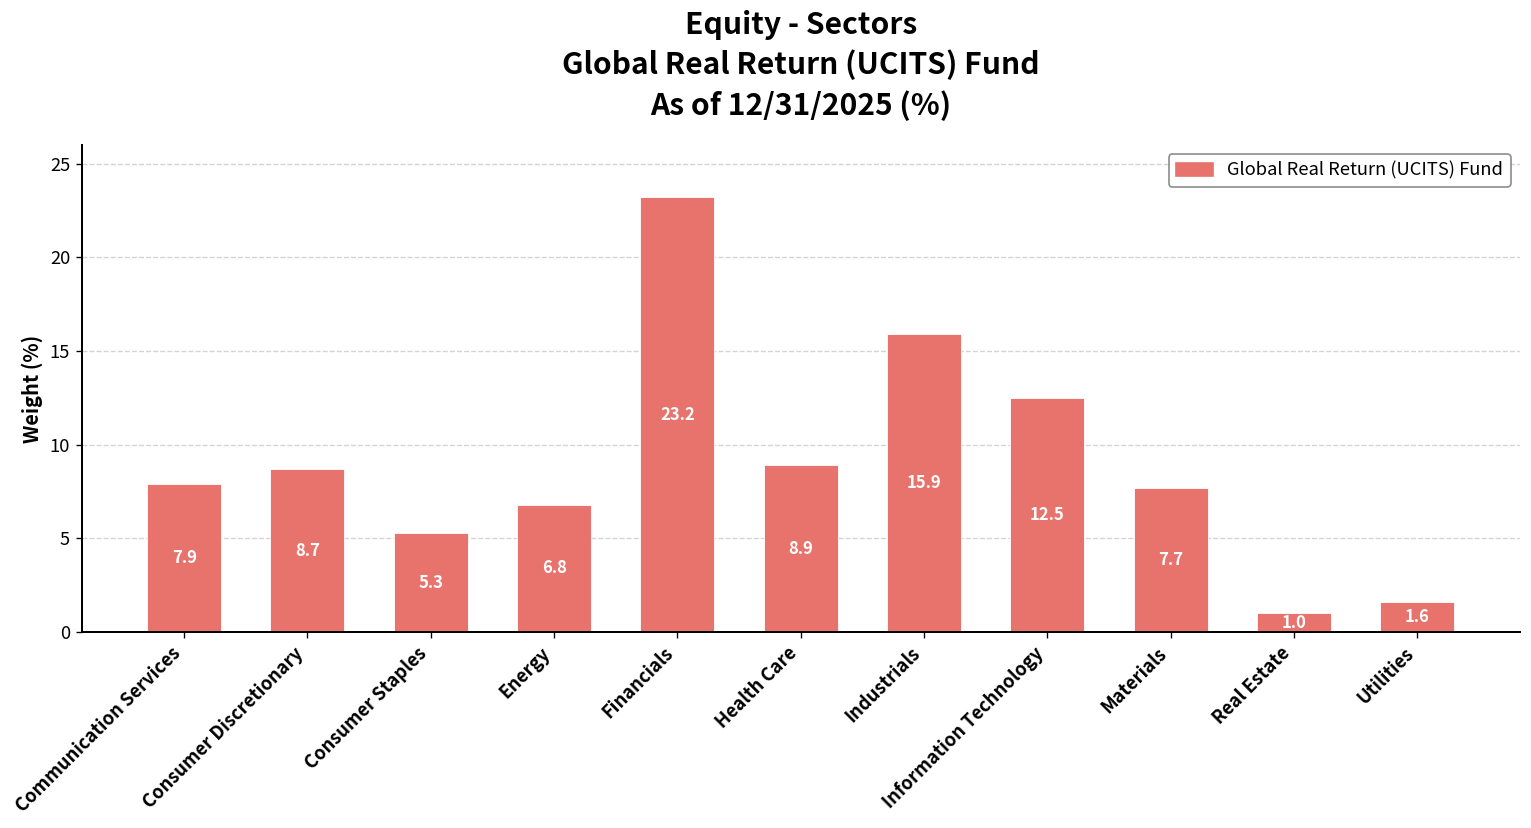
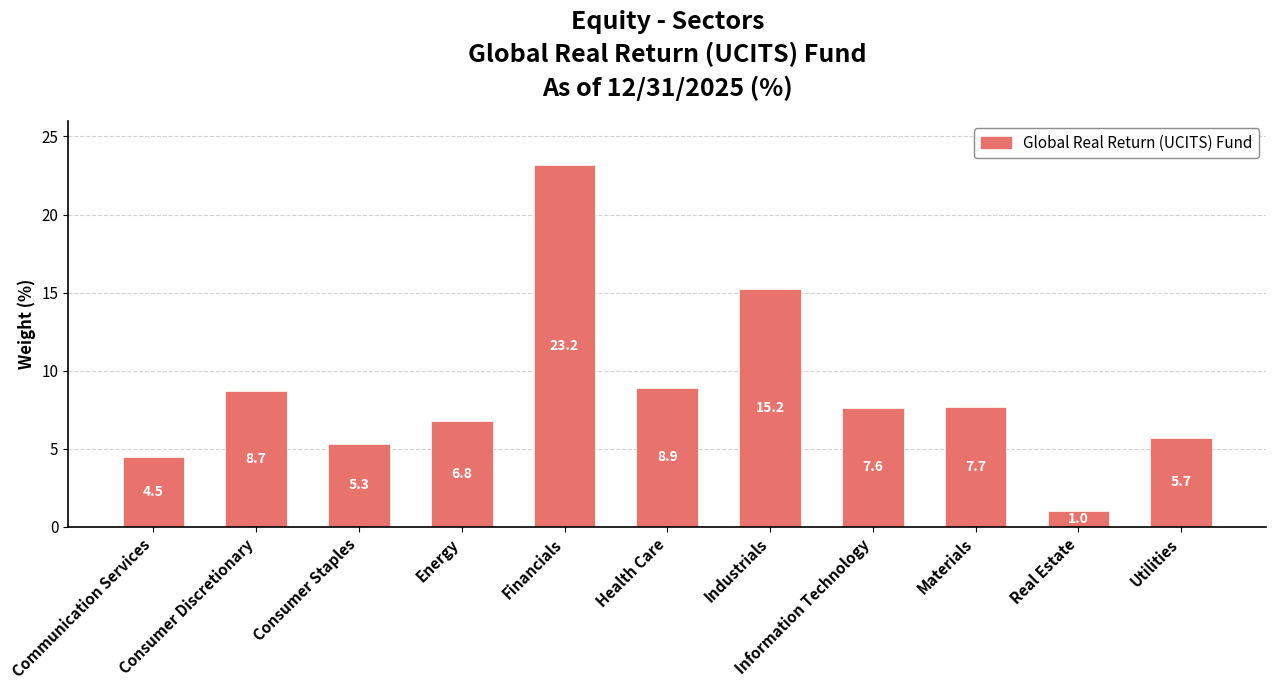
Communication Services: 7.9 -> 4.5
Industrials: 15.9 -> 15.2
Information Technology: 12.5 -> 7.6
Utilities: 1.6 -> 5.7
